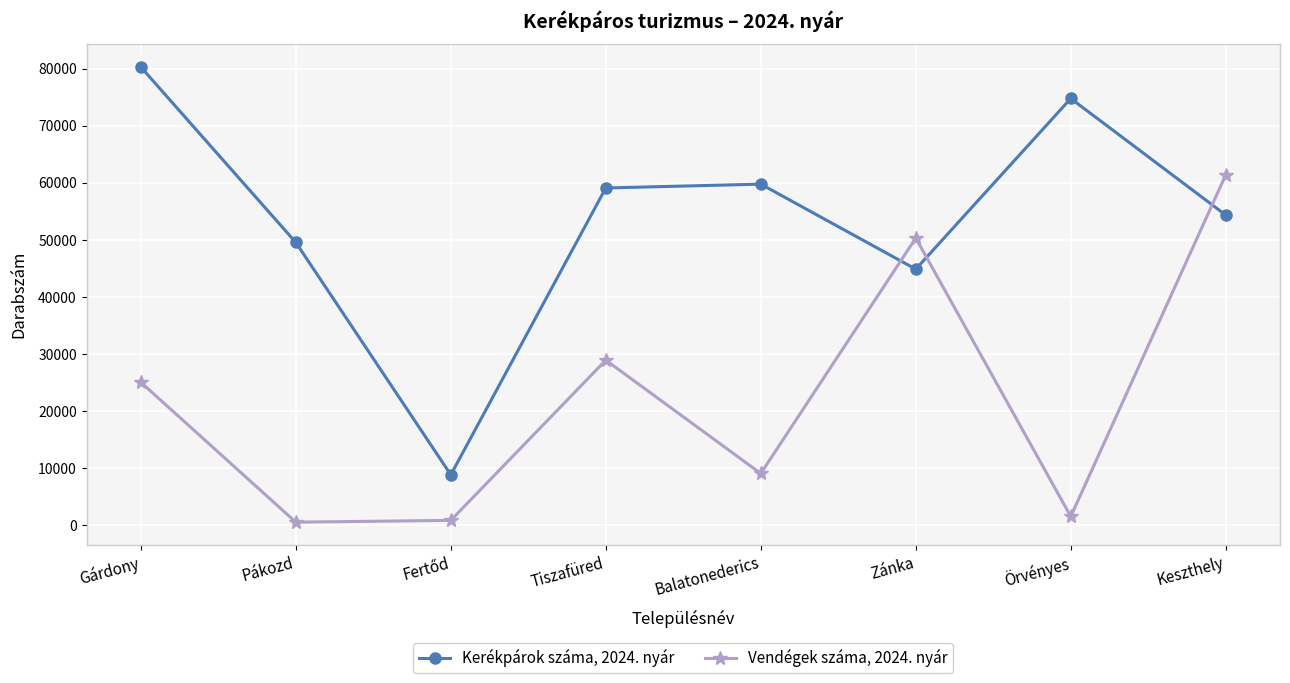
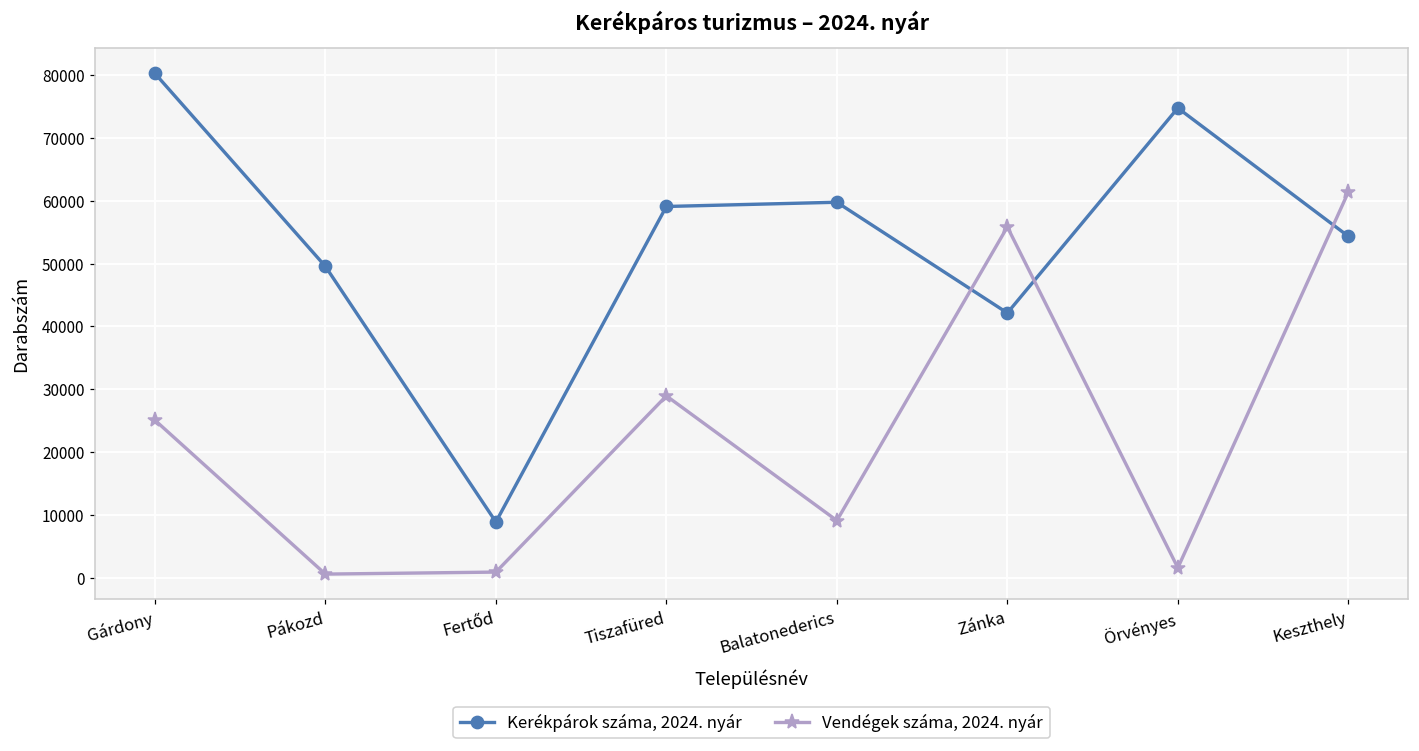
Kerékpárok száma, 2024. nyár, Zánka: 45000 -> 42000
Vendégek száma, 2024. nyár, Zánka: 50000 -> 56000
